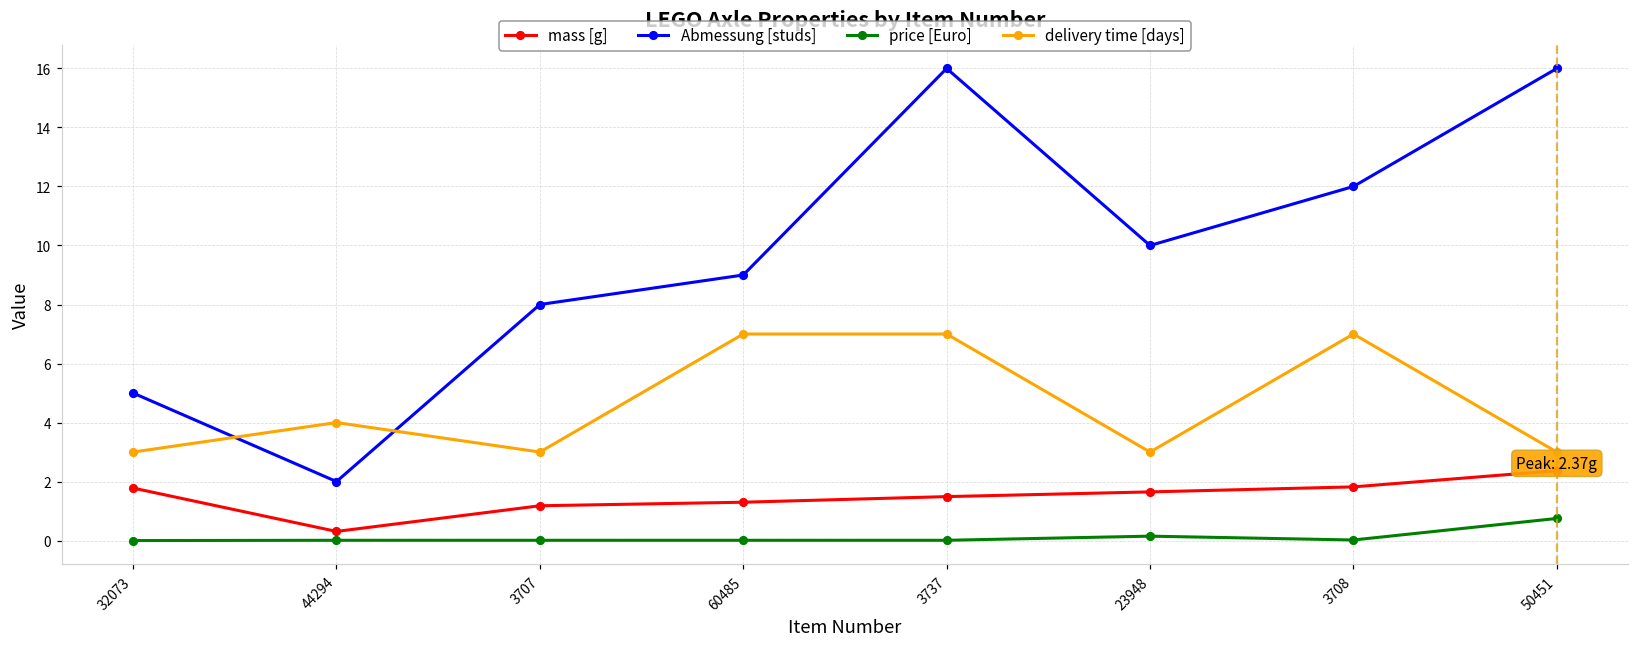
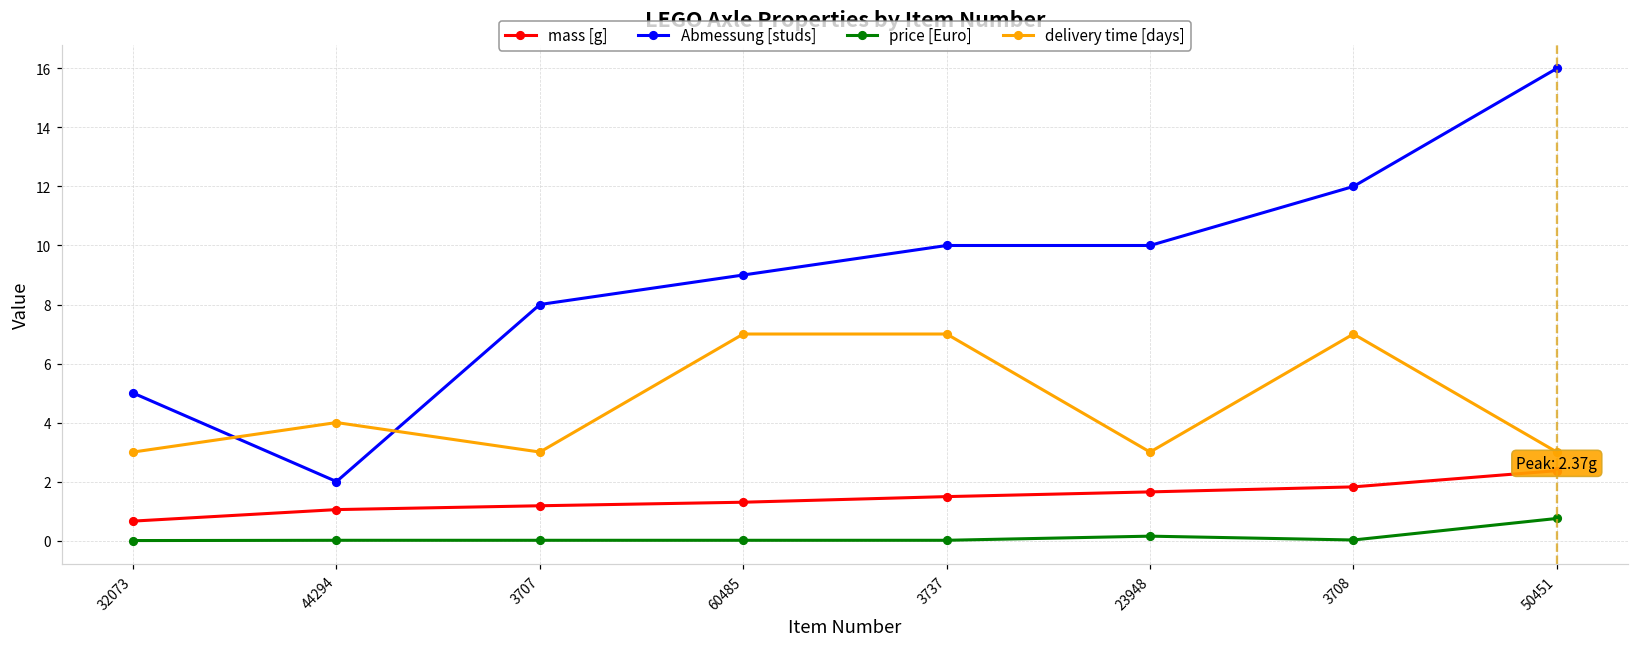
mass [g], 32073: 1.8 -> 0.7
mass [g], 44294: 0.3 -> 1.1
Abmessung [studs], 3737: 16 -> 10
